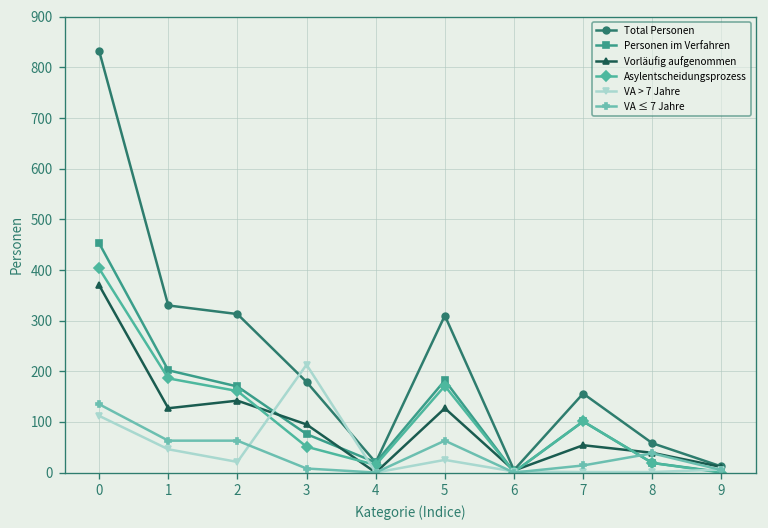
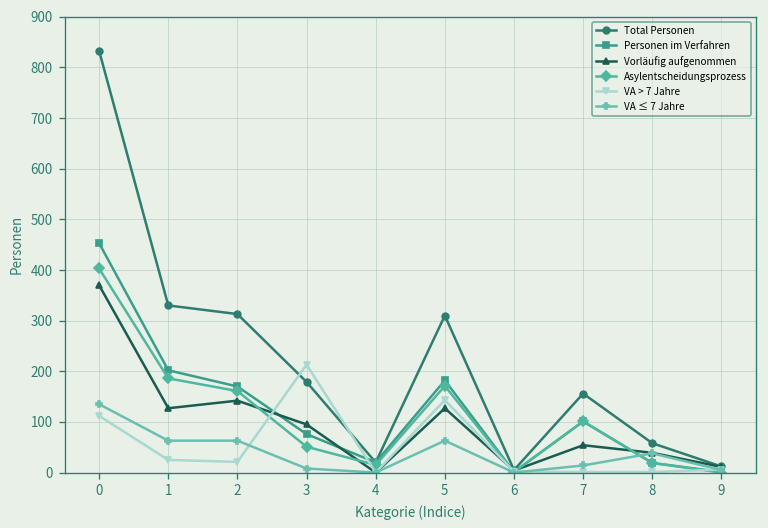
VA > 7 Jahre, 1: 50 -> 30
VA > 7 Jahre, 5: 30 -> 140
